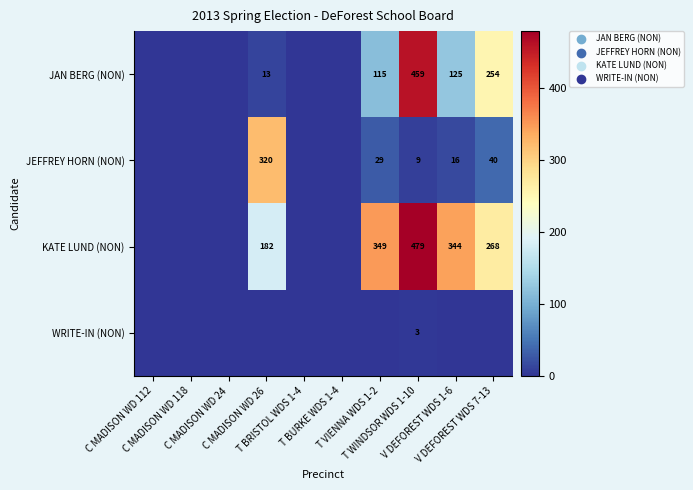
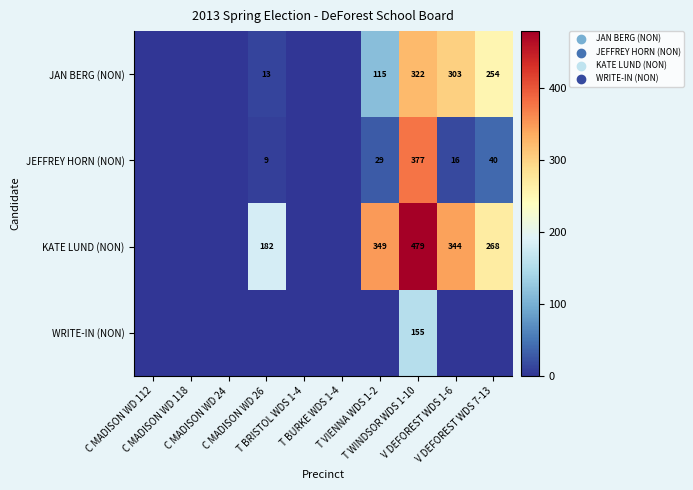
JAN BERG (NON), T WINDSOR WDS 1-10: 459 -> 322
JAN BERG (NON), V DEFOREST WDS 1-6: 125 -> 303
JEFFREY HORN (NON), C MADISON WD 26: 320 -> 9
JEFFREY HORN (NON), T WINDSOR WDS 1-10: 9 -> 377
WRITE-IN (NON), T WINDSOR WDS 1-10: 3 -> 155
